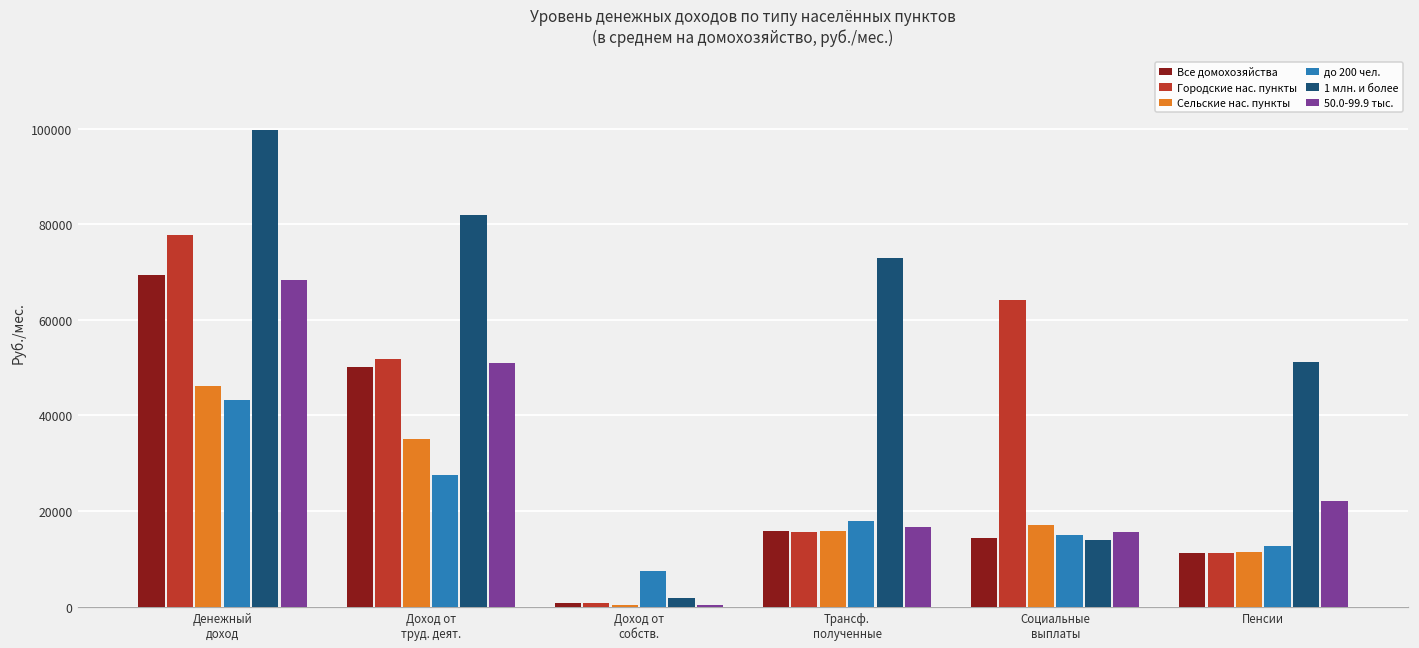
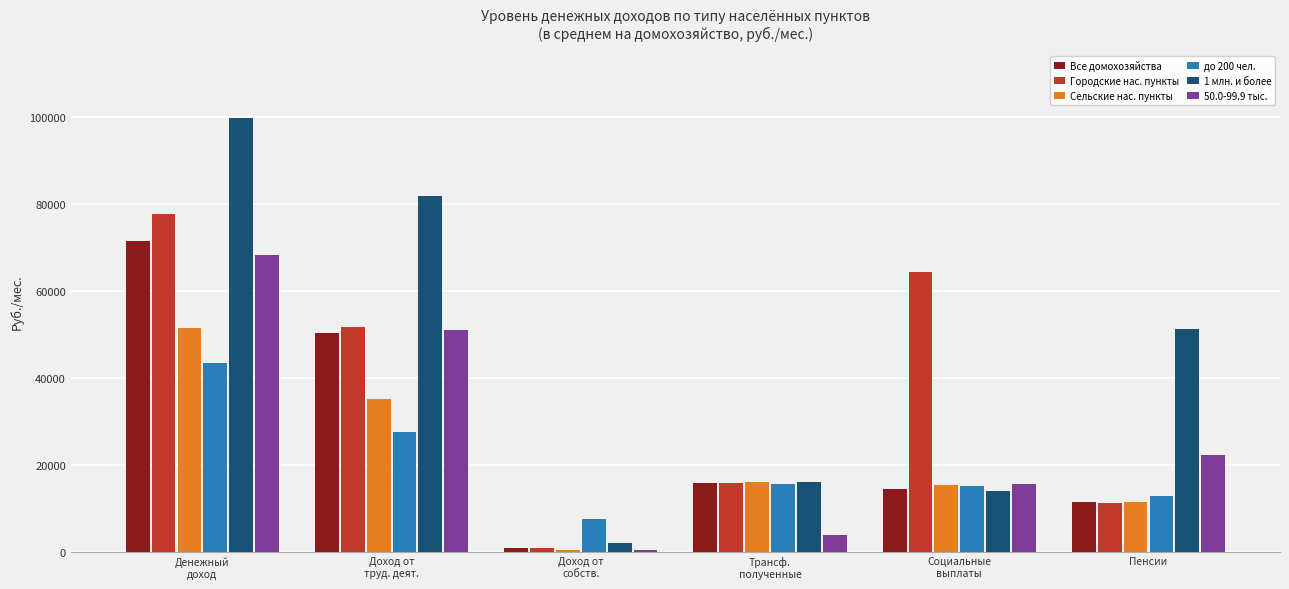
Все домохозяйства, Денежный доход: 69000 -> 71000
Сельские нас. пункты, Денежный доход: 46000 -> 51000
до 200 чел., Трансф. полученные: 18000 -> 16000
1 млн. и более, Трансф. полученные: 73000 -> 16000
50.0-99.9 тыс., Трансф. полученные: 17000 -> 4000
Сельские нас. пункты, Социальные выплаты: 17000 -> 15000
